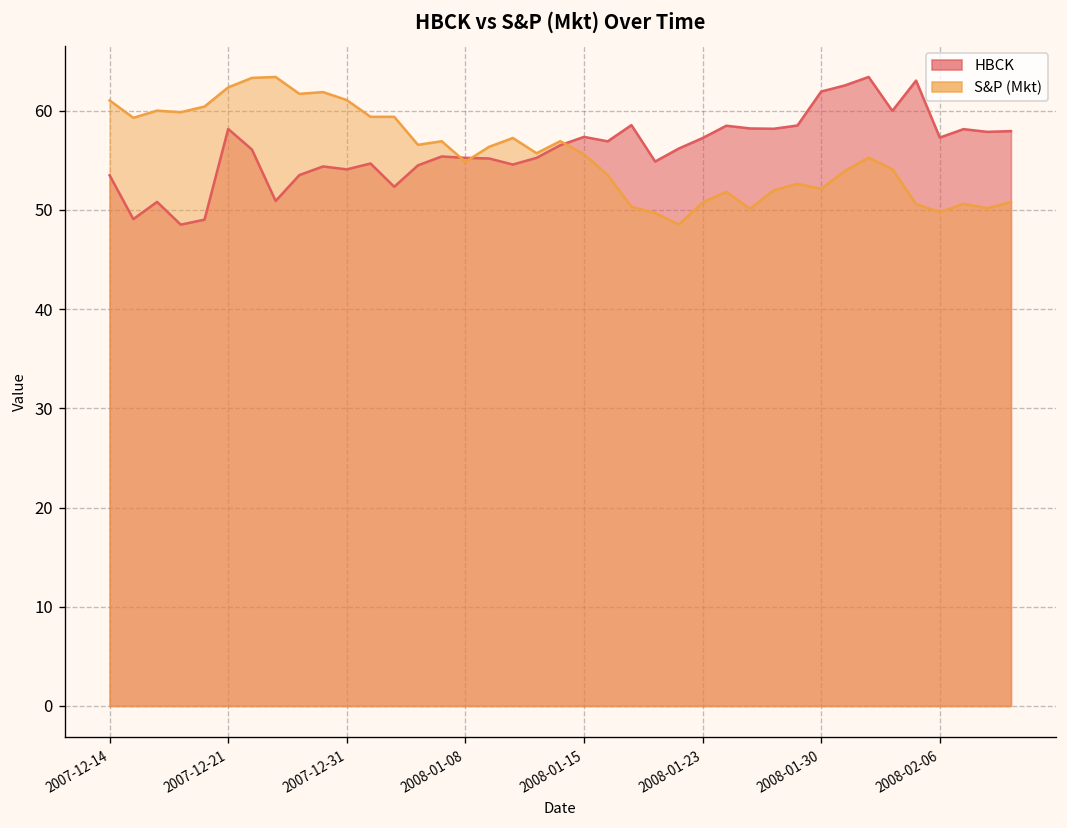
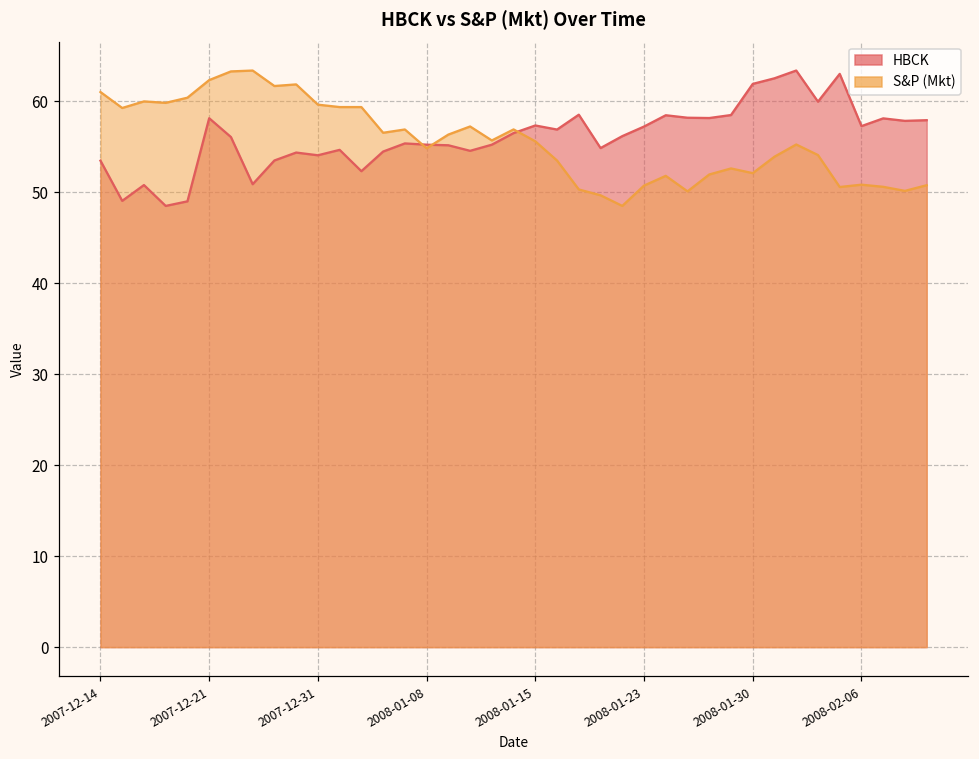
S&P (Mkt), 2007-12-31: 61 -> 60
S&P (Mkt), 2008-02-06: 50 -> 51
